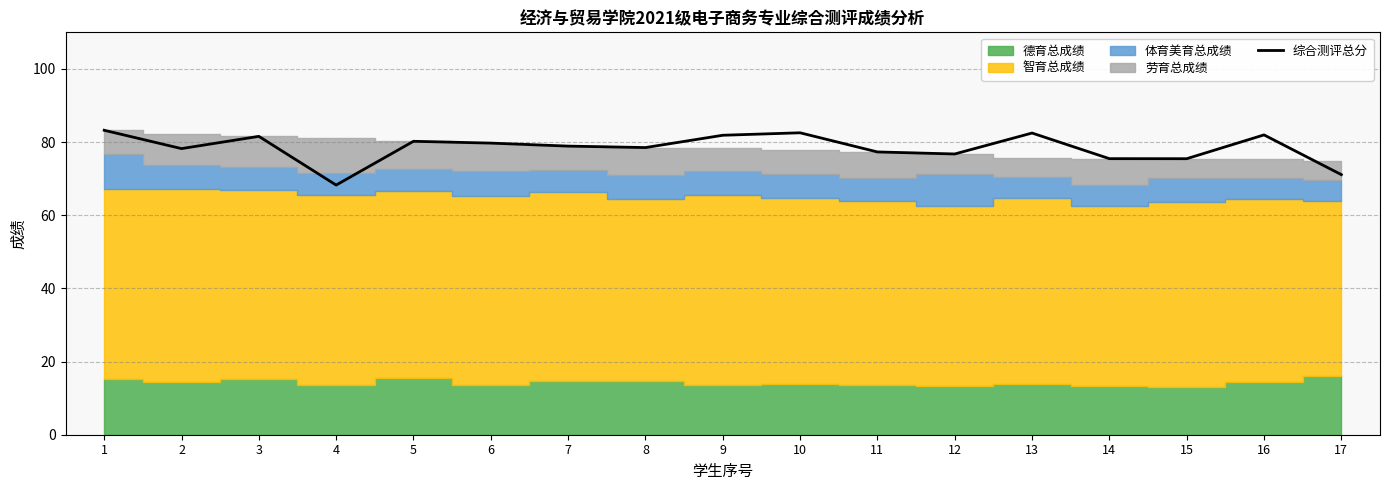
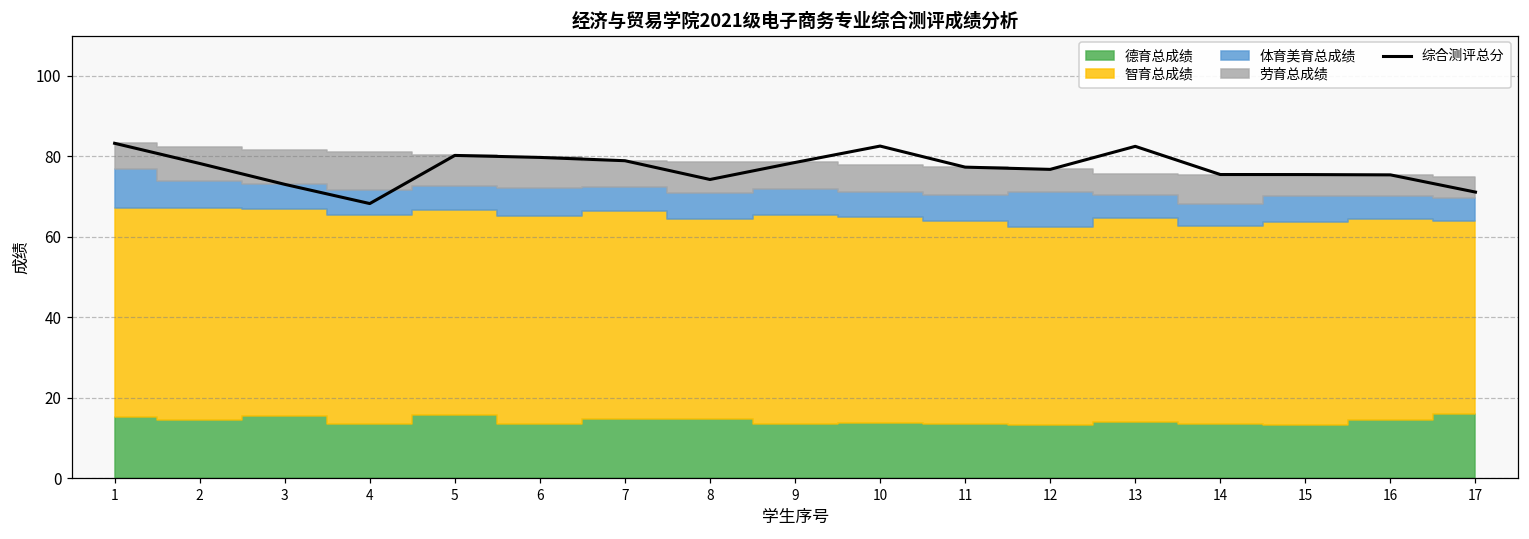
综合测评总分, 3: 82 -> 73
综合测评总分, 8: 78 -> 74
综合测评总分, 9: 82 -> 78
综合测评总分, 16: 82 -> 75
